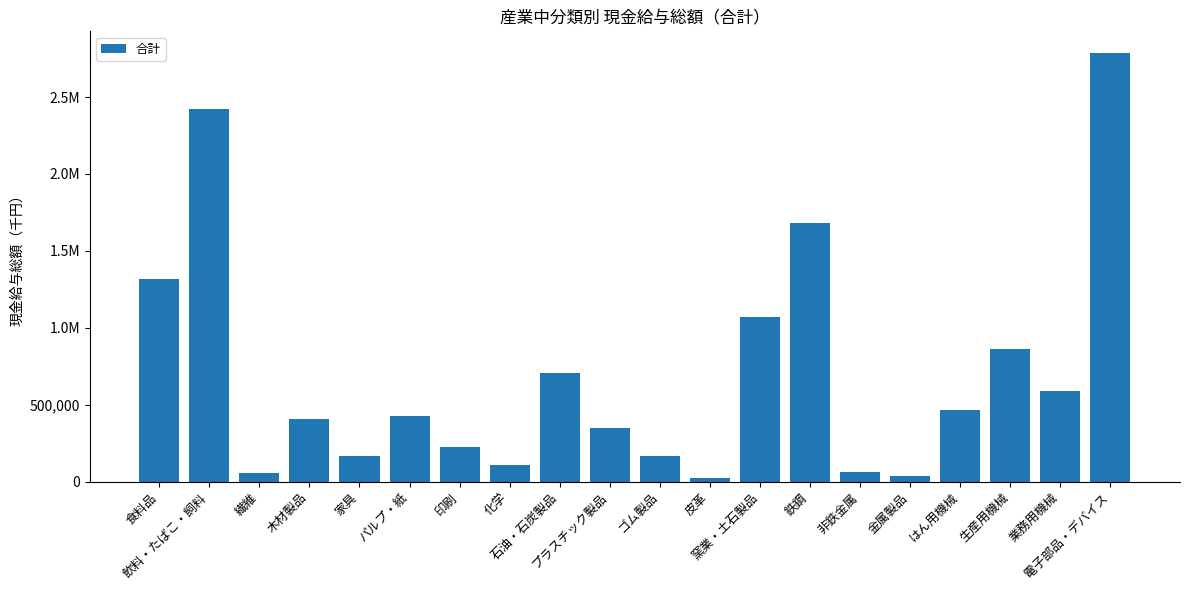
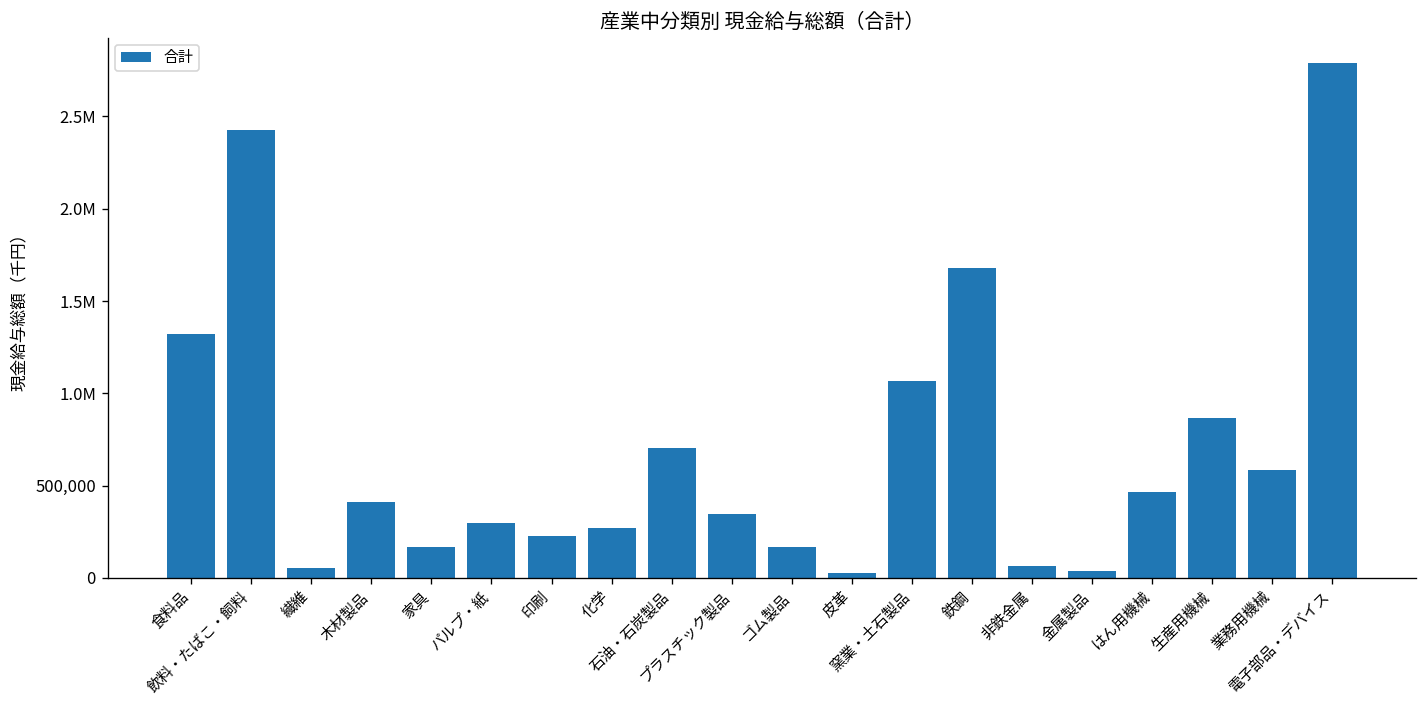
パルプ・紙: 430,000 -> 300,000
化学: 110,000 -> 270,000
